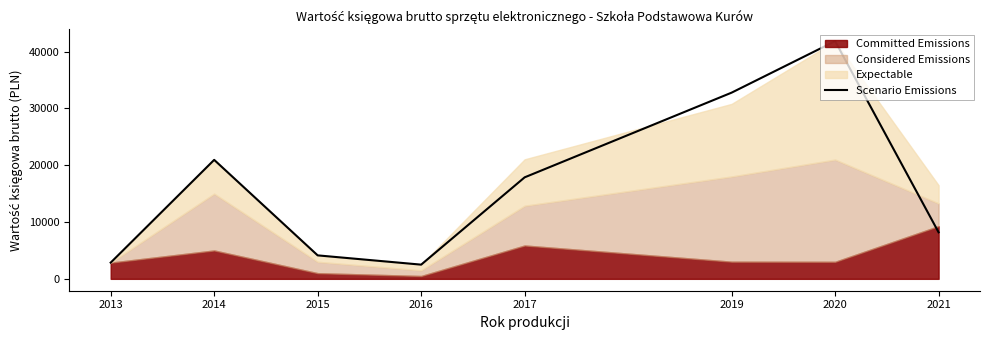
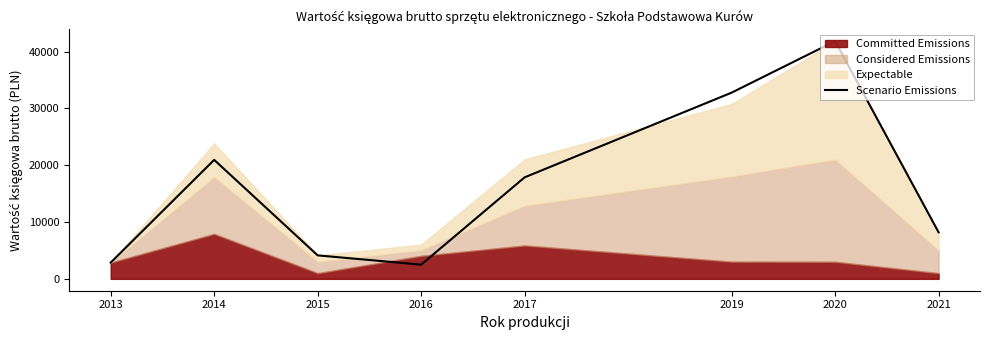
Committed Emissions, 2014: 5000 -> 8000
Committed Emissions, 2016: 1000 -> 4000
Committed Emissions, 2021: 9000 -> 1000
